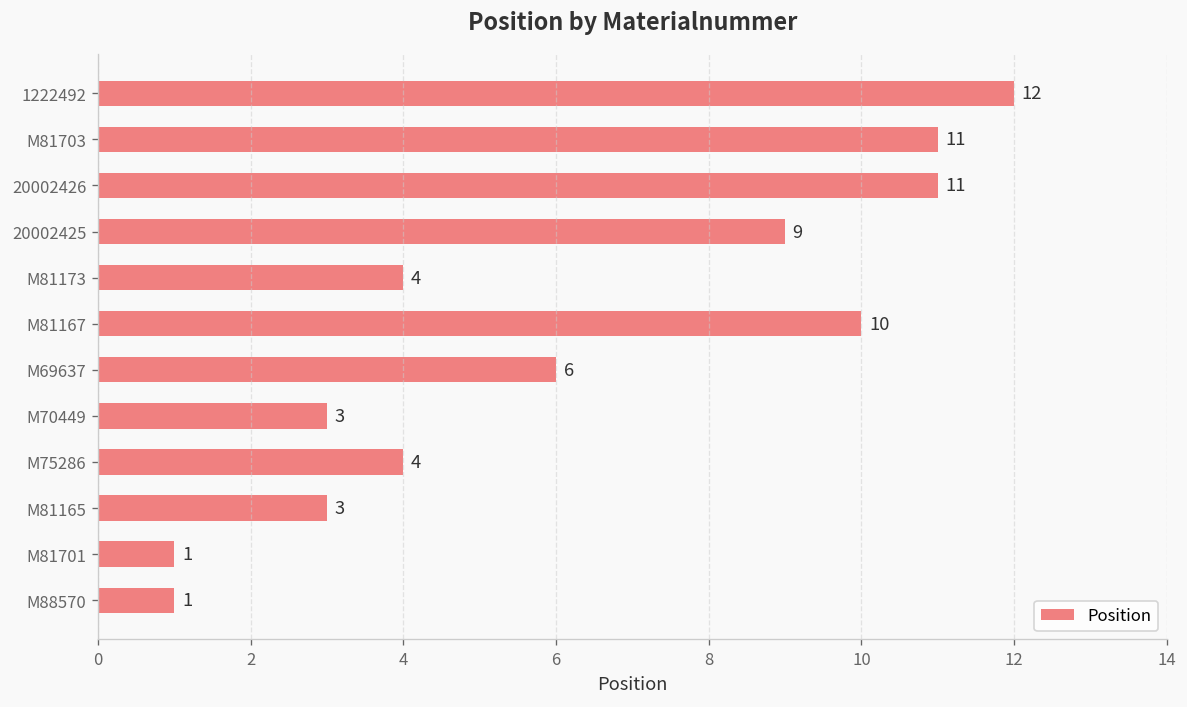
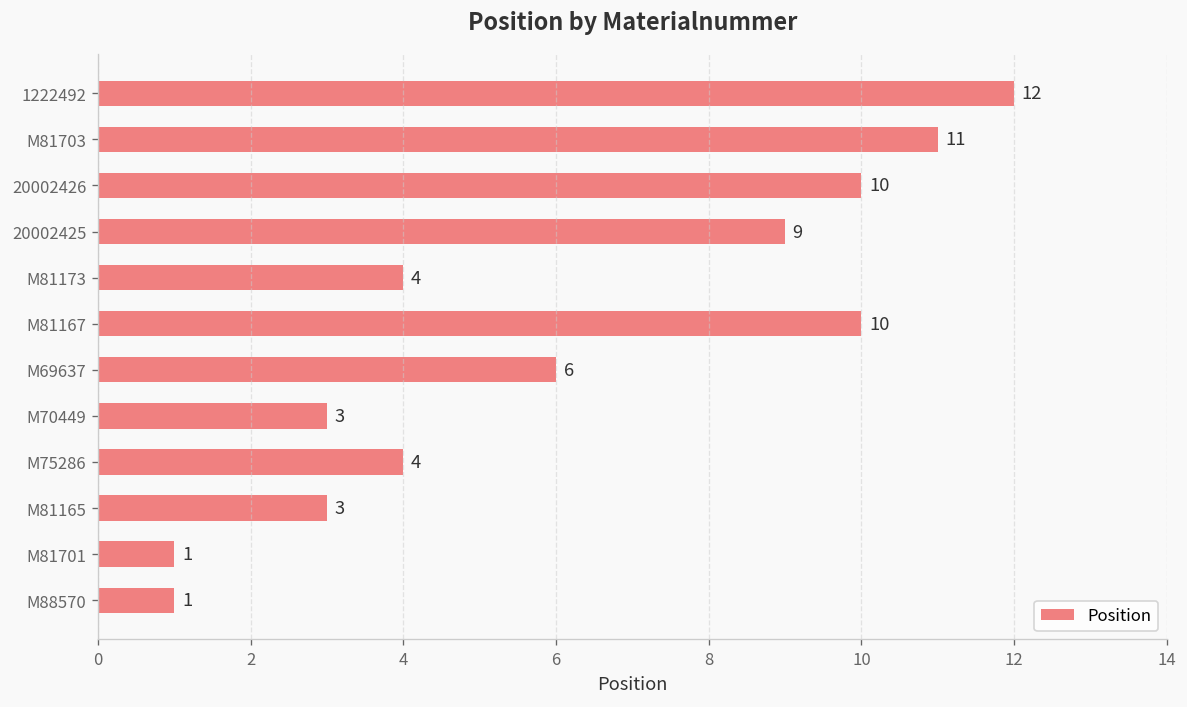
20002426: 11 -> 10
